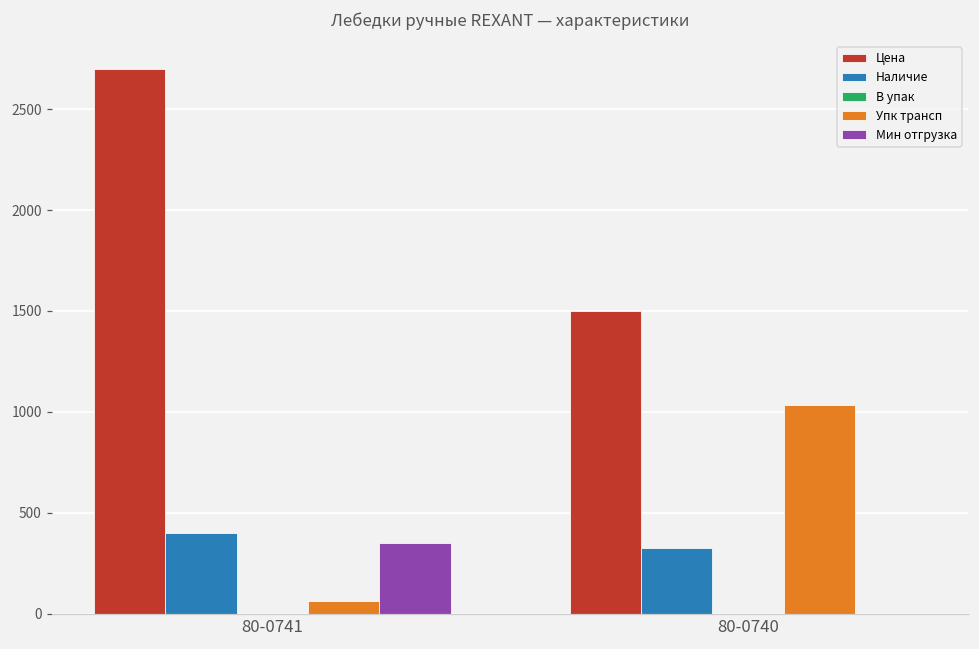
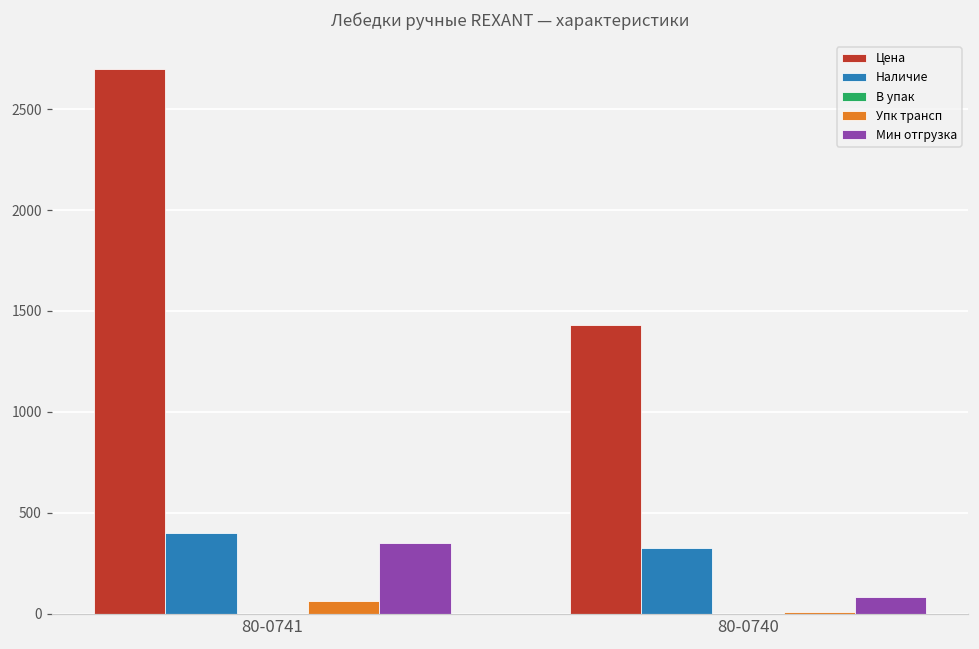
Цена, 80-0740: 1500 -> 1430
Упк трансп, 80-0740: 1030 -> 10
Мин отгрузка, 80-0740: 0 -> 80
